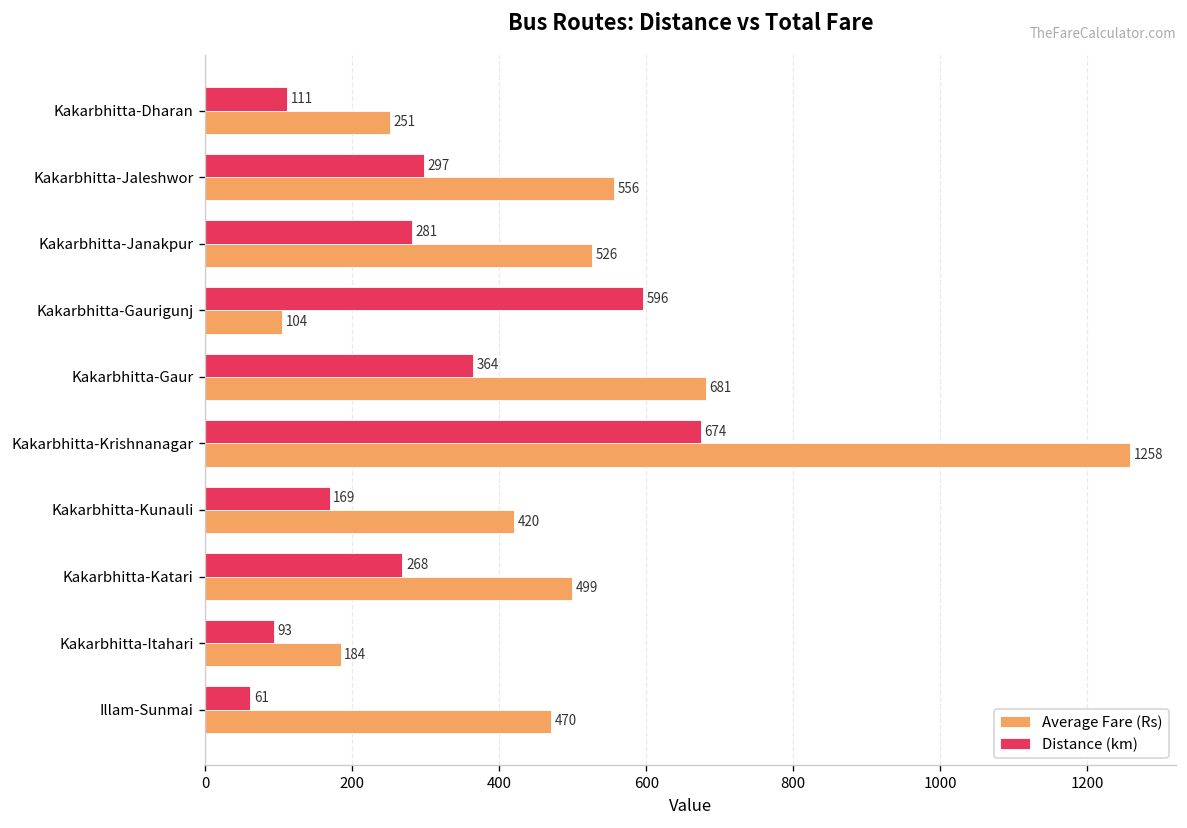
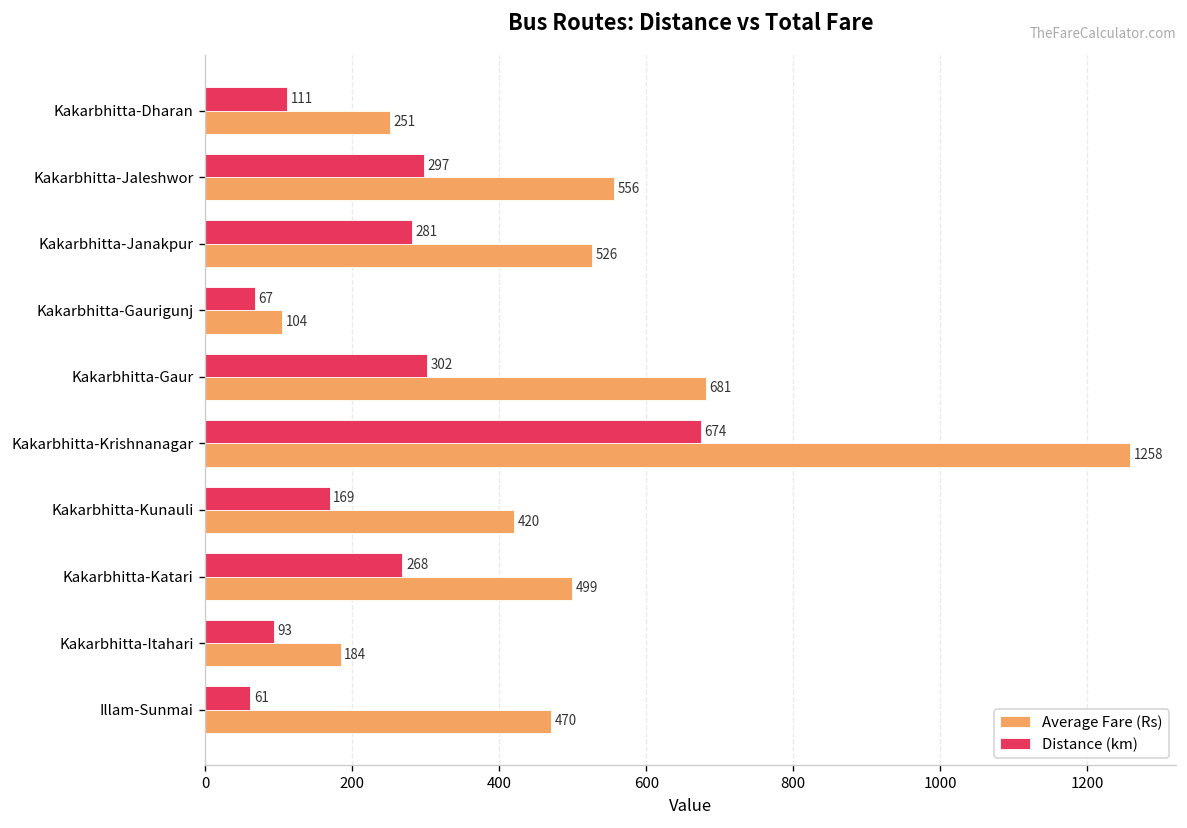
Distance (km), Kakarbhitta-Gaurigunj: 596 -> 67
Distance (km), Kakarbhitta-Gaur: 364 -> 302
